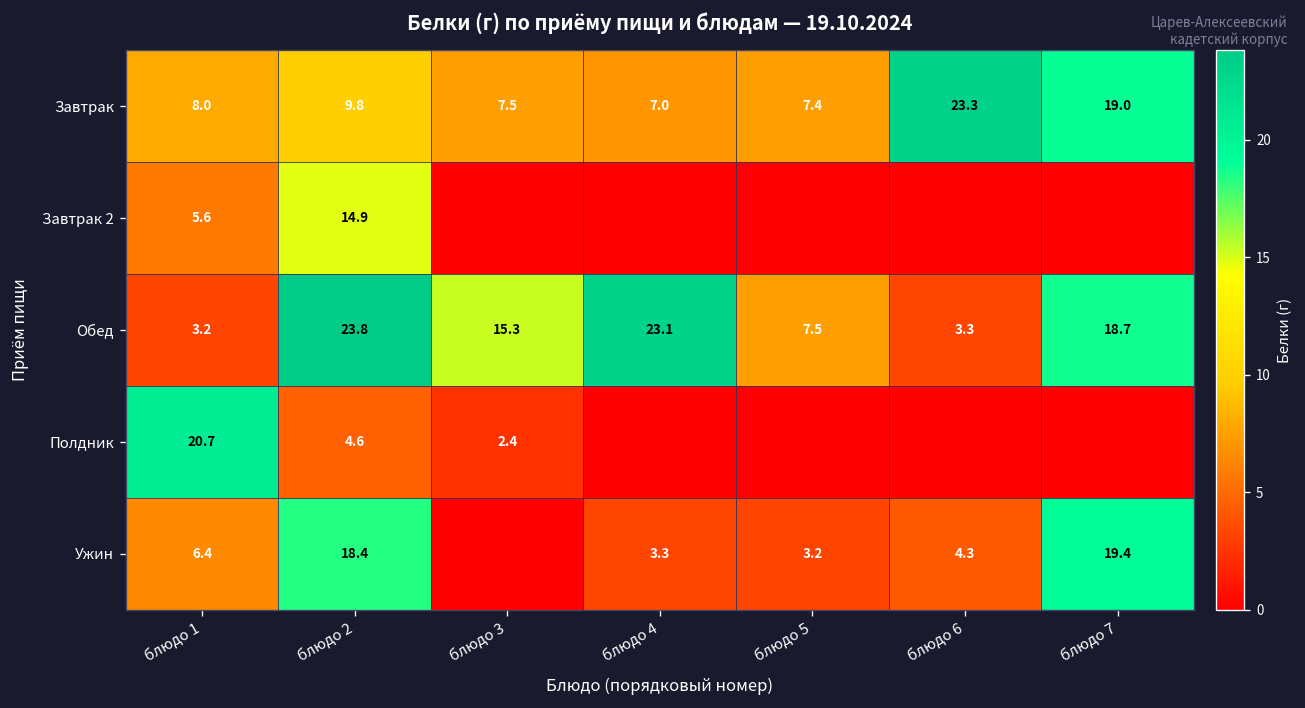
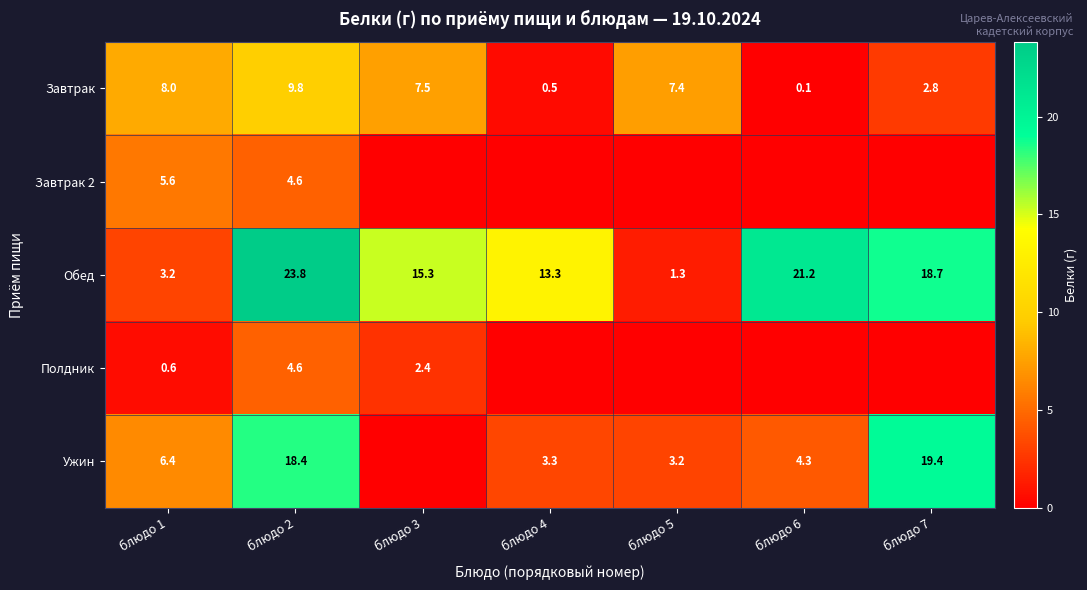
Завтрак, блюдо 4: 7.0 -> 0.5
Завтрак, блюдо 6: 23.3 -> 0.1
Завтрак, блюдо 7: 19.0 -> 2.8
Завтрак 2, блюдо 2: 14.9 -> 4.6
Обед, блюдо 4: 23.1 -> 13.3
Обед, блюдо 5: 7.5 -> 1.3
Обед, блюдо 6: 3.3 -> 21.2
Полдник, блюдо 1: 20.7 -> 0.6
